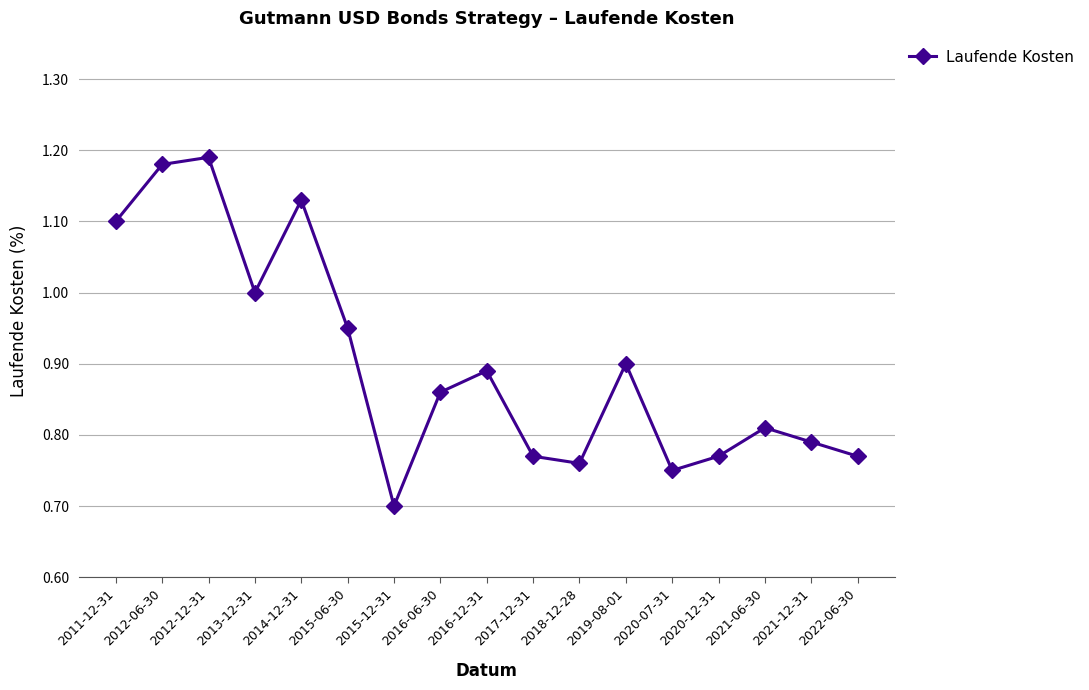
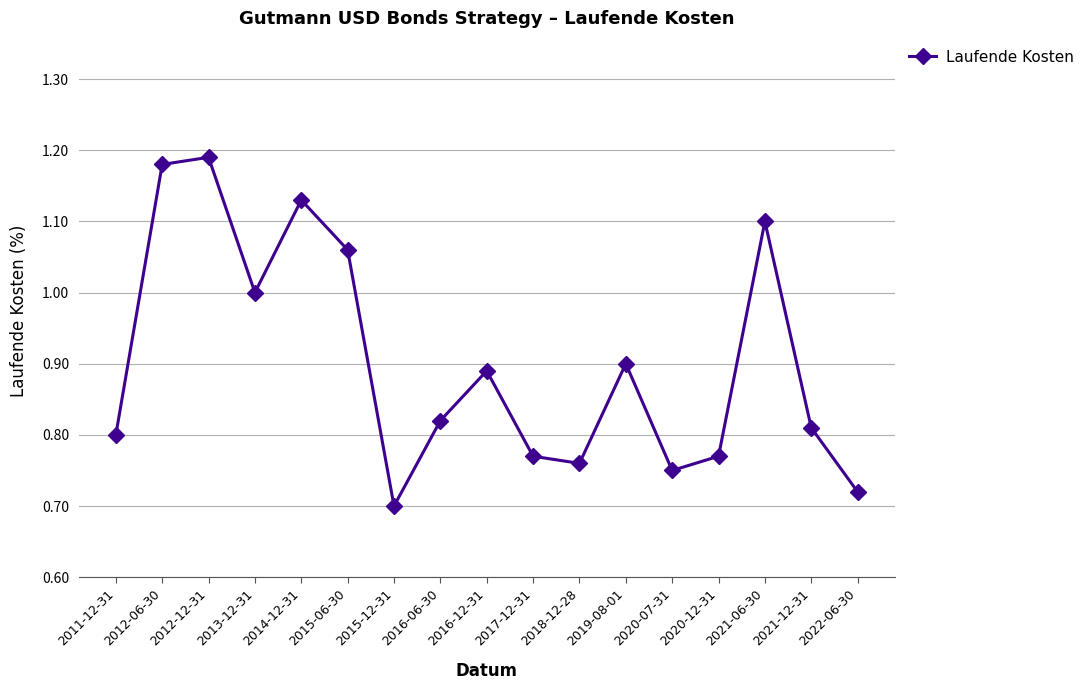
2011-12-31: 1.1 -> 0.8
2015-06-30: 0.95 -> 1.06
2016-06-30: 0.86 -> 0.82
2021-06-30: 0.81 -> 1.10
2021-12-31: 0.79 -> 0.81
2022-06-30: 0.77 -> 0.72
